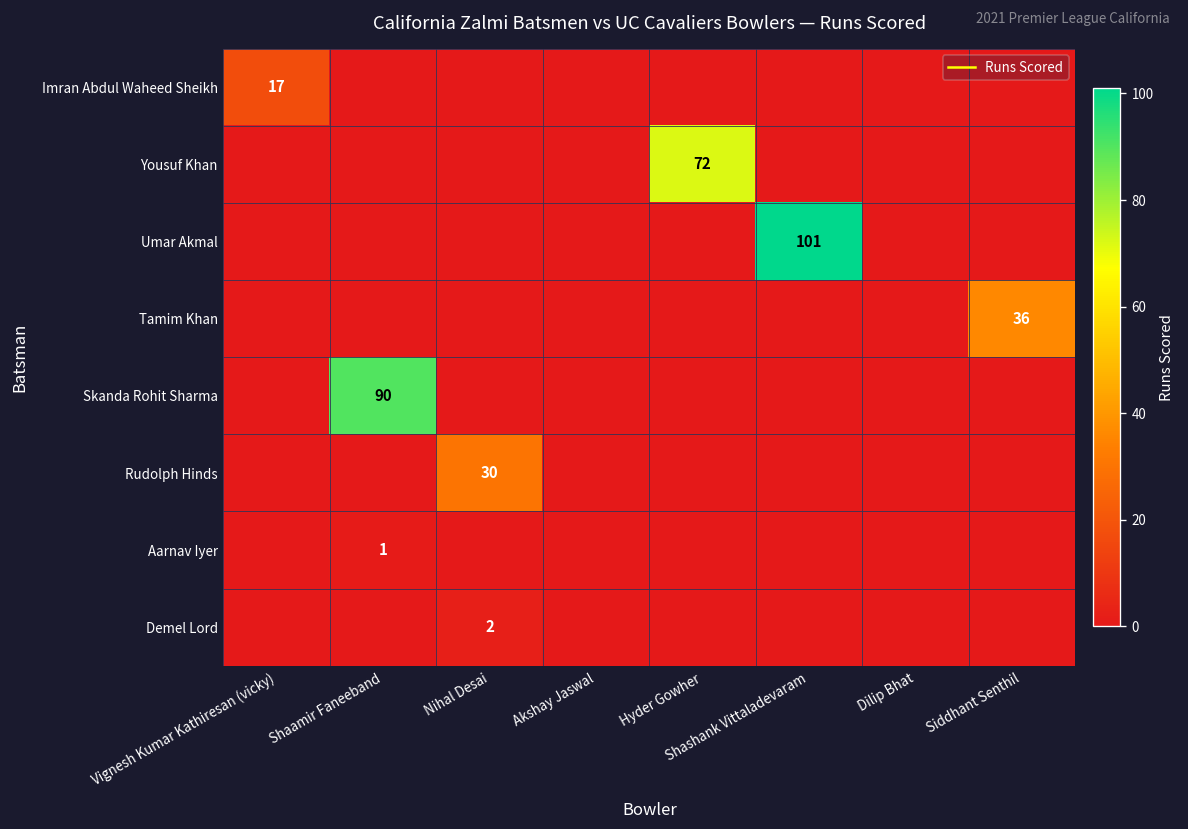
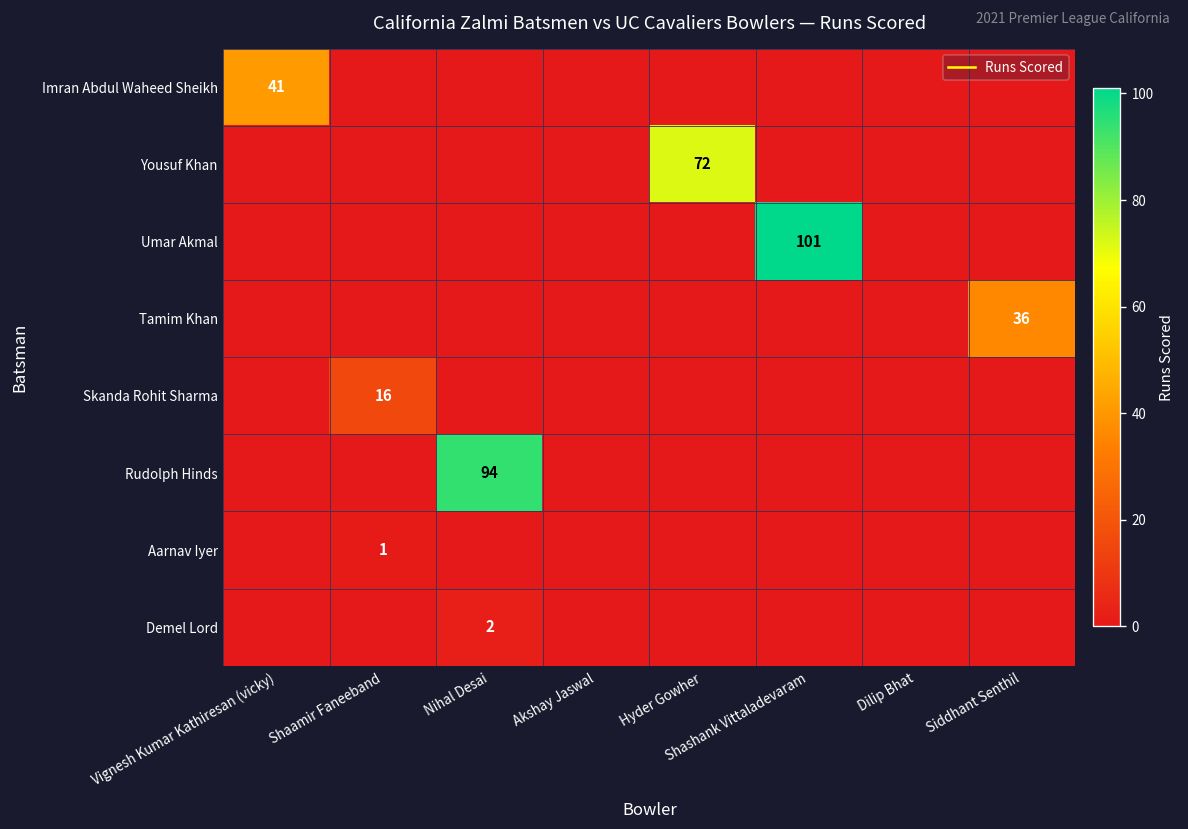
Imran Abdul Waheed Sheikh, Vignesh Kumar Kathiresan (vicky): 17 -> 41
Skanda Rohit Sharma, Shaamir Faneeband: 90 -> 16
Rudolph Hinds, Nihal Desai: 30 -> 94
